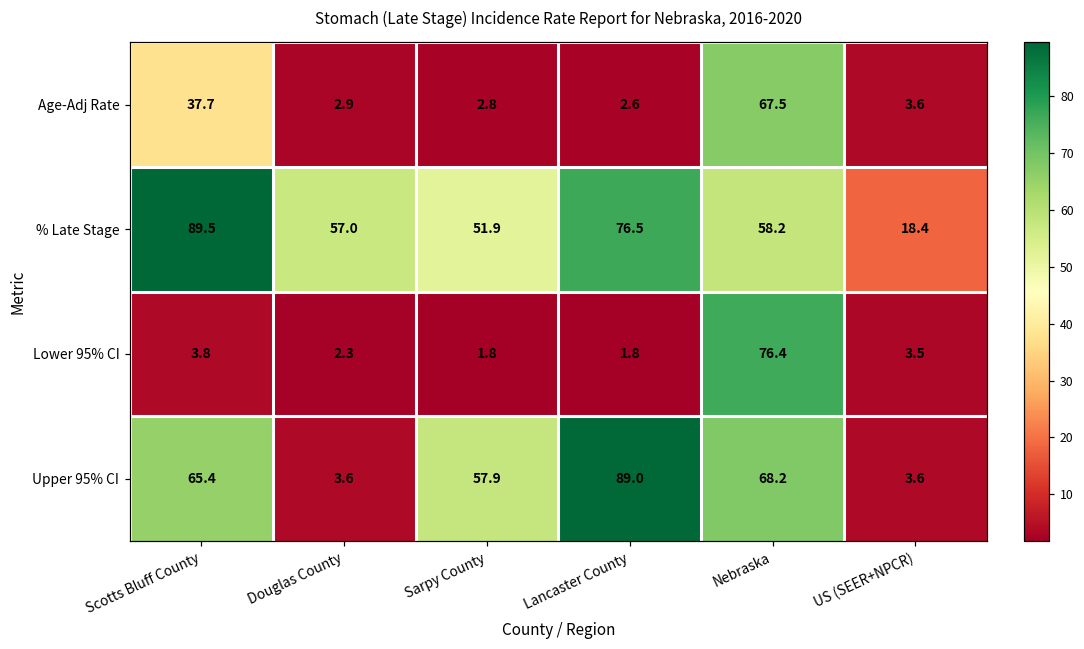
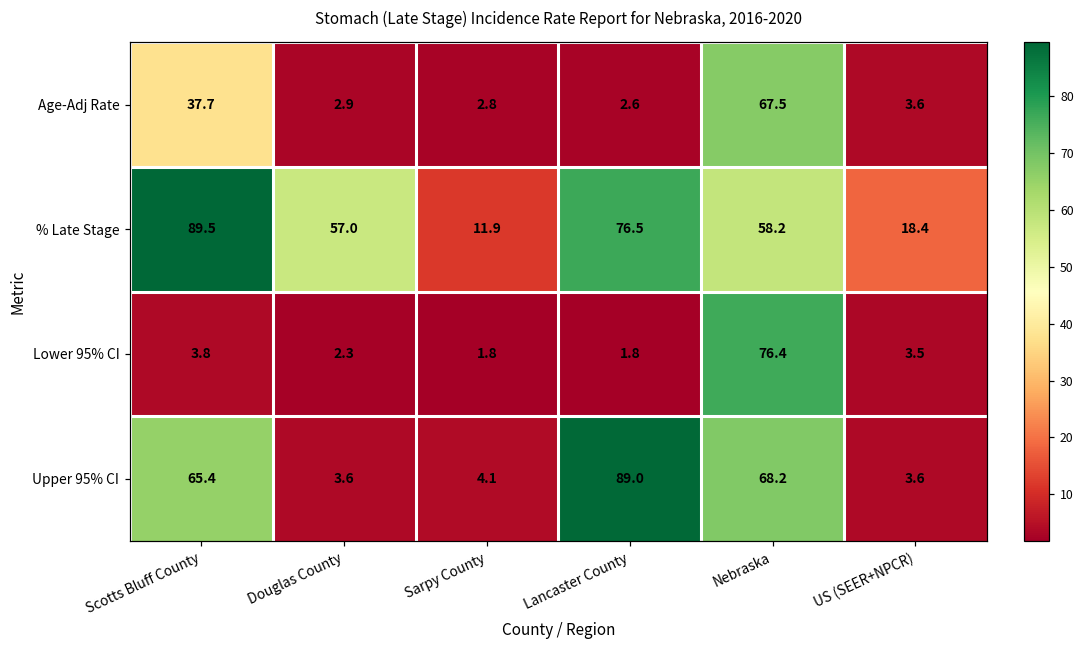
% Late Stage, Sarpy County: 51.9 -> 11.9
Upper 95% CI, Sarpy County: 57.9 -> 4.1
